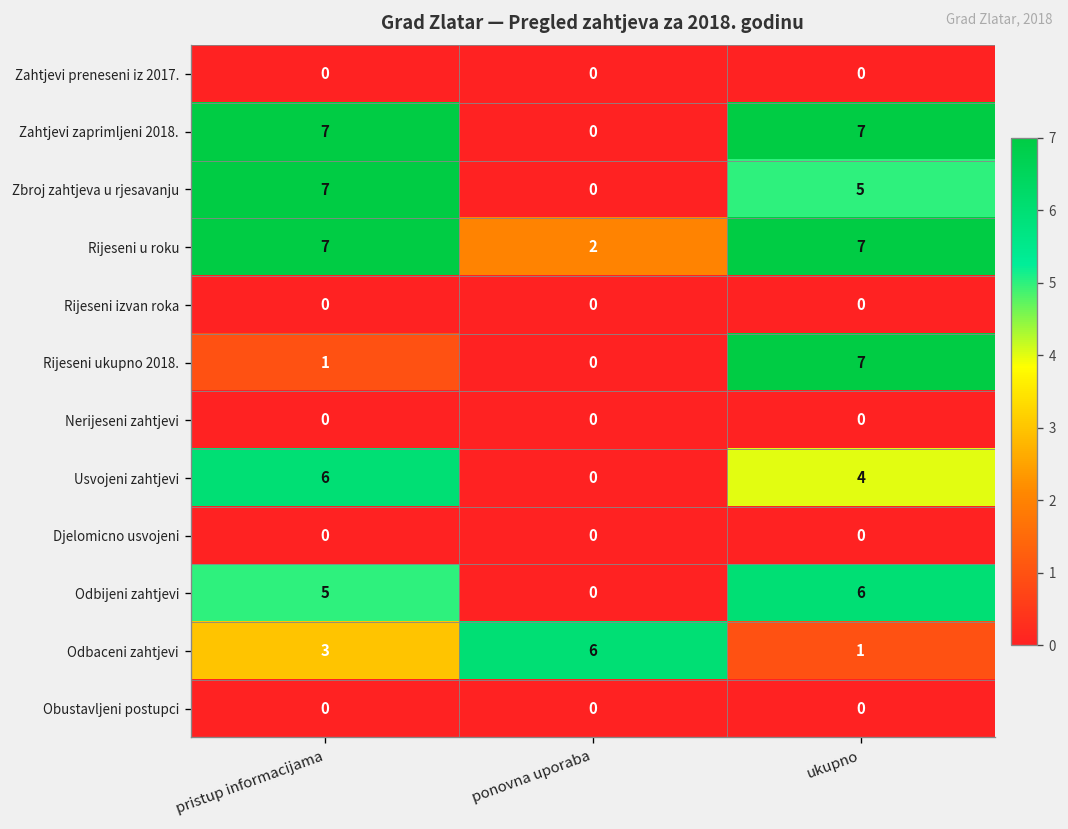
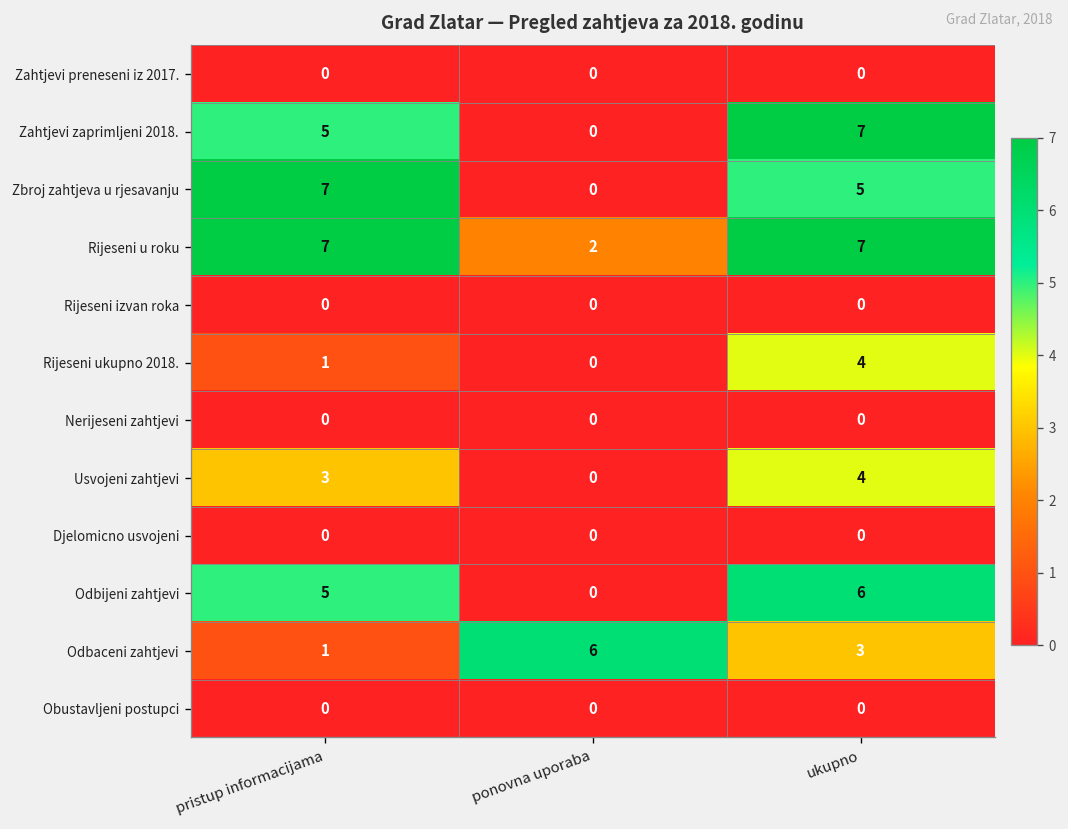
Zahtjevi zaprimljeni 2018., pristup informacijama: 7 -> 5
Rijeseni ukupno 2018., ukupno: 7 -> 4
Usvojeni zahtjevi, pristup informacijama: 6 -> 3
Odbaceni zahtjevi, pristup informacijama: 3 -> 1
Odbaceni zahtjevi, ukupno: 1 -> 3
